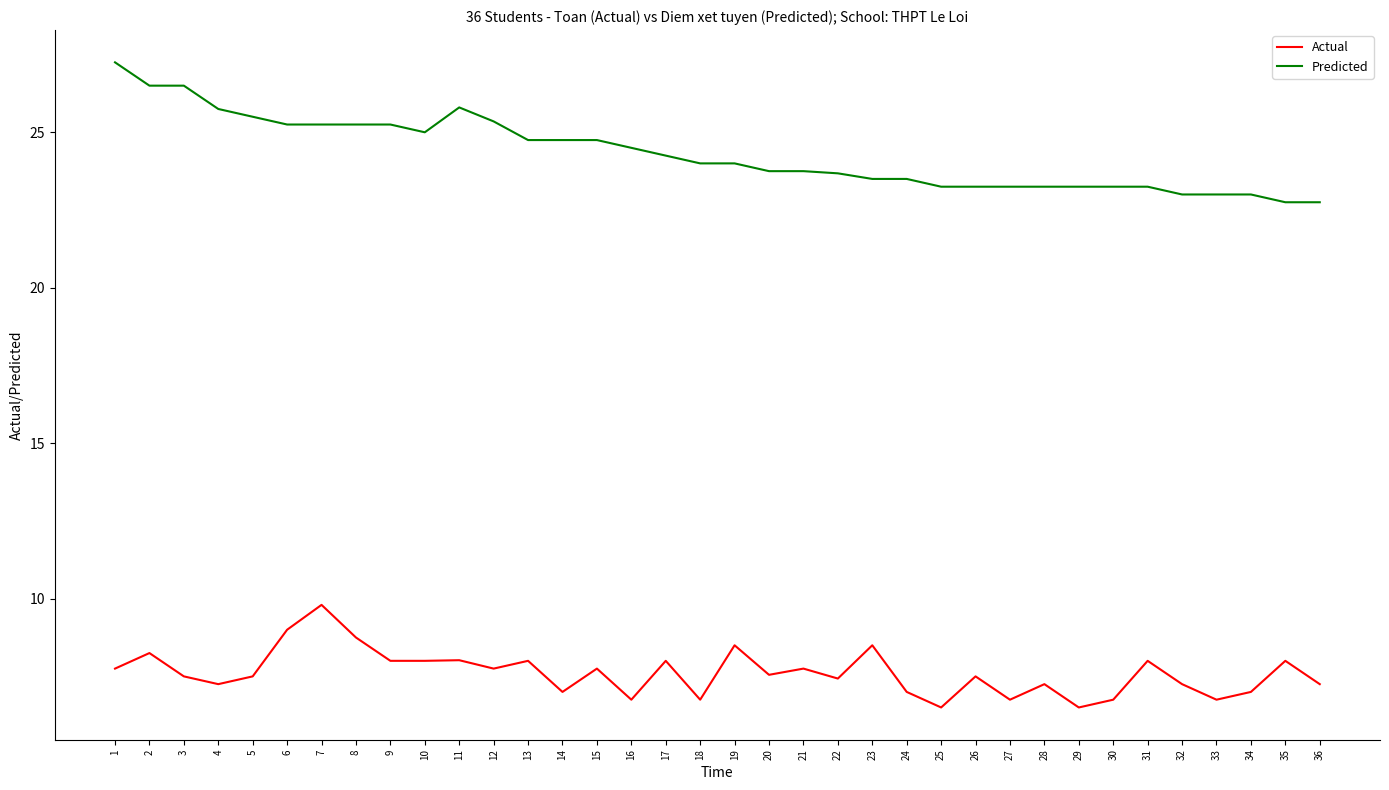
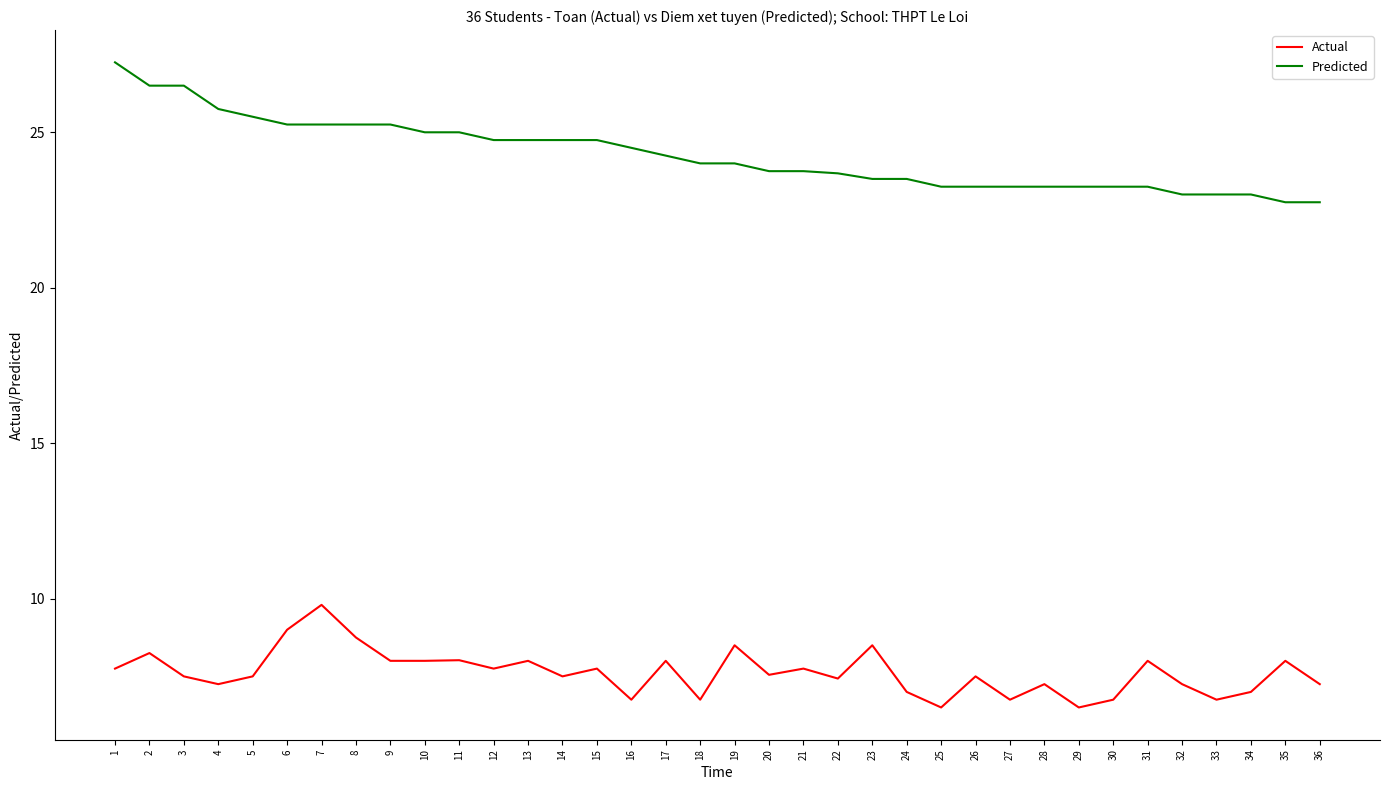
Predicted, 11: 25.8 -> 25.0
Predicted, 12: 25.4 -> 24.8
Actual, 14: 7.0 -> 7.5
